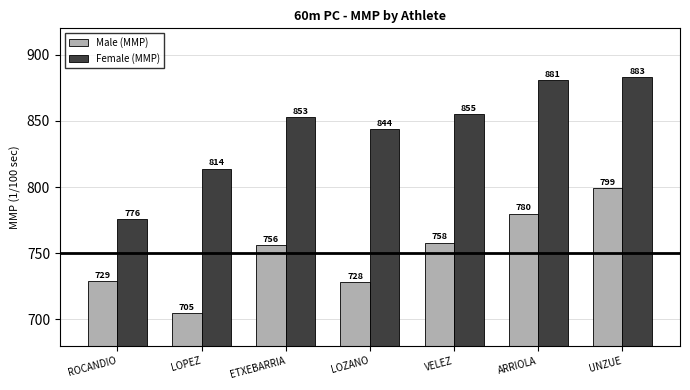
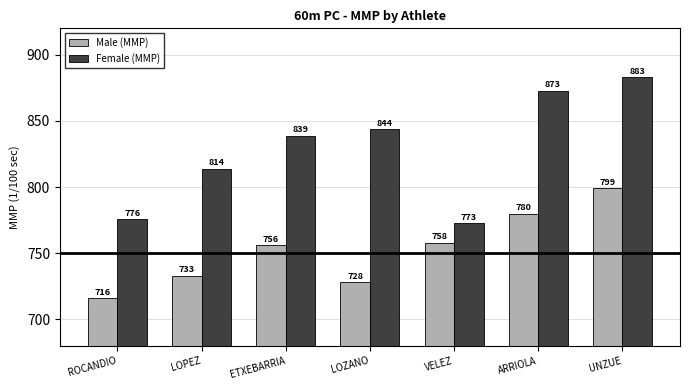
Male (MMP), ROCANDIO: 729 -> 716
Male (MMP), LOPEZ: 705 -> 733
Female (MMP), ETXEBARRIA: 853 -> 839
Female (MMP), VELEZ: 855 -> 773
Female (MMP), ARRIOLA: 881 -> 873
